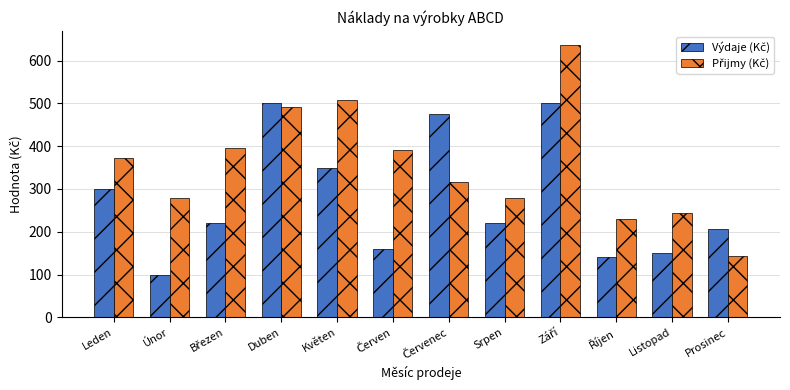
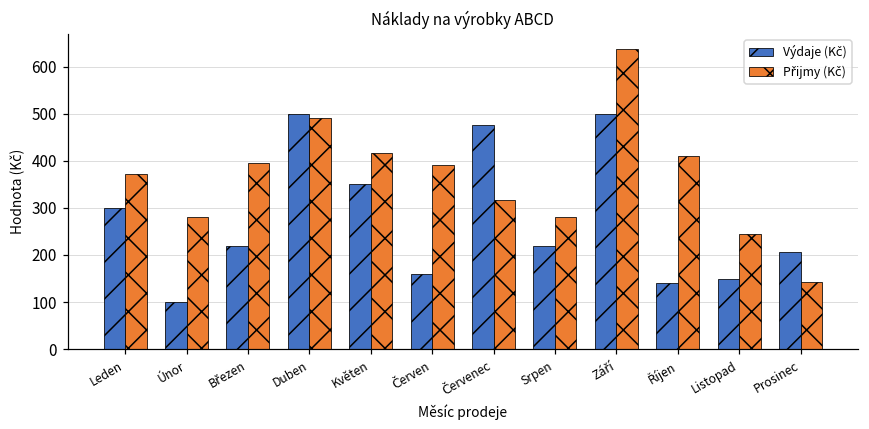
Přijmy (Kč), Květen: 510 -> 420
Přijmy (Kč), Říjen: 230 -> 410
